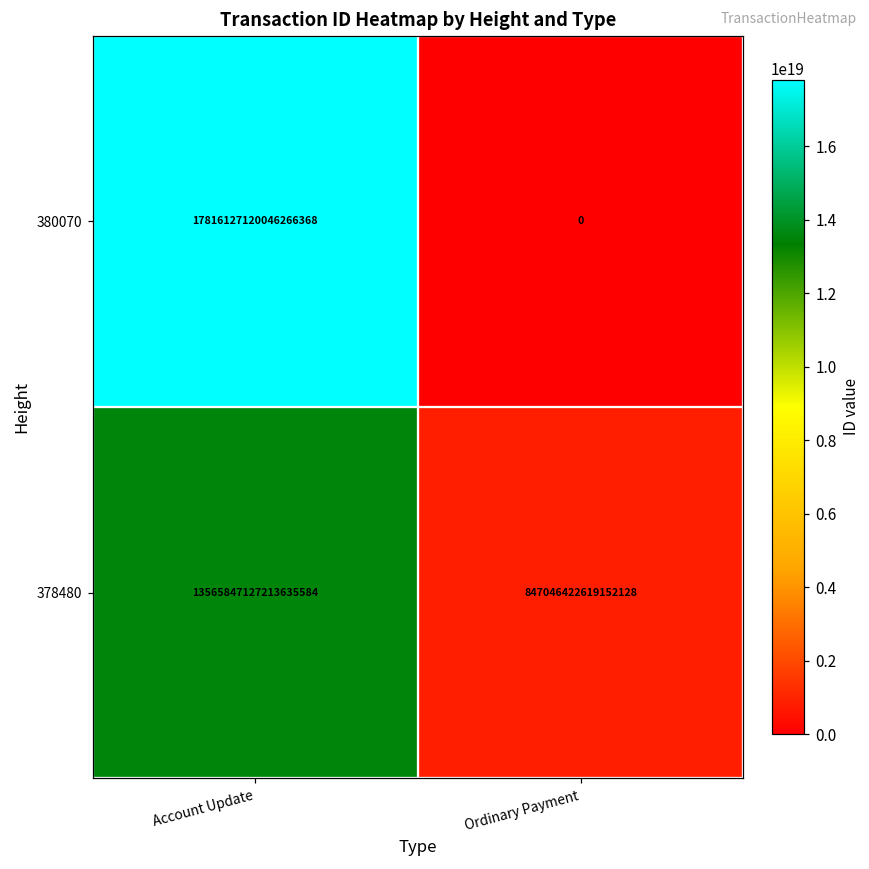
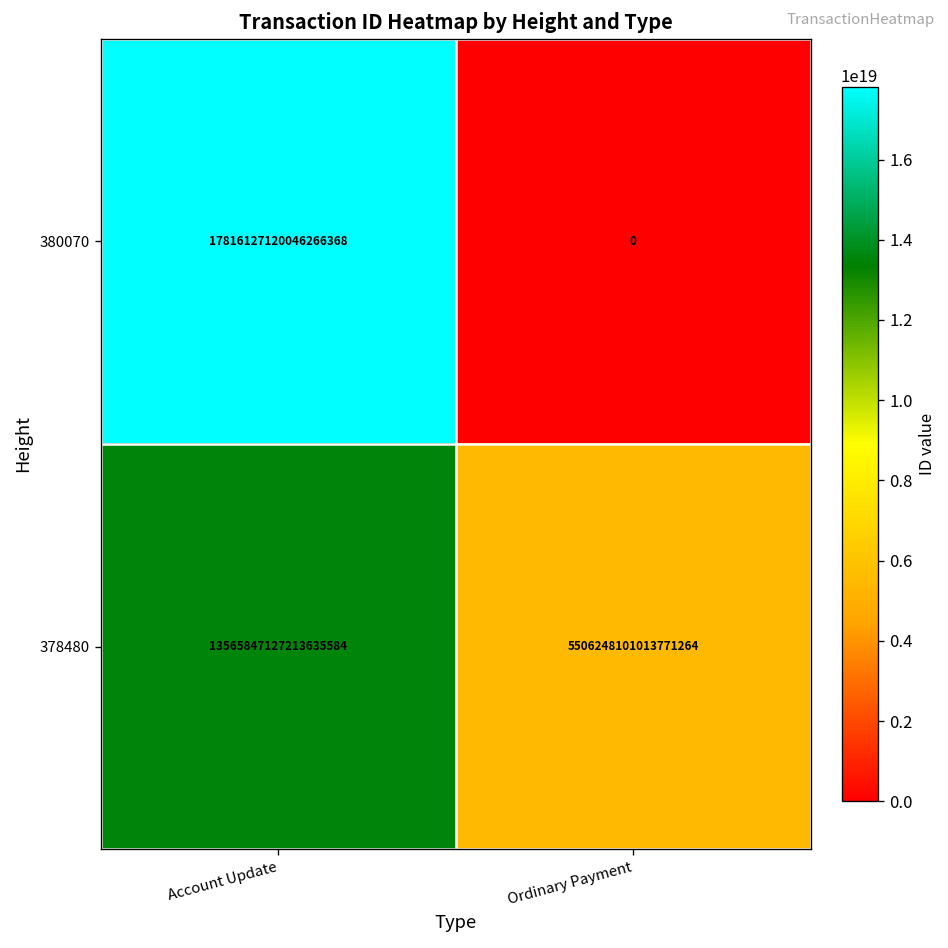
378480, Ordinary Payment: 847046422619152128 -> 5506248101013771264
